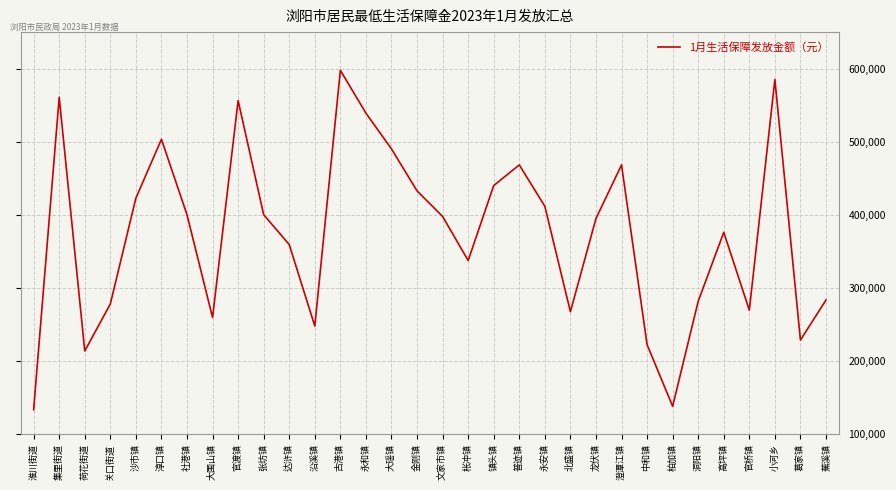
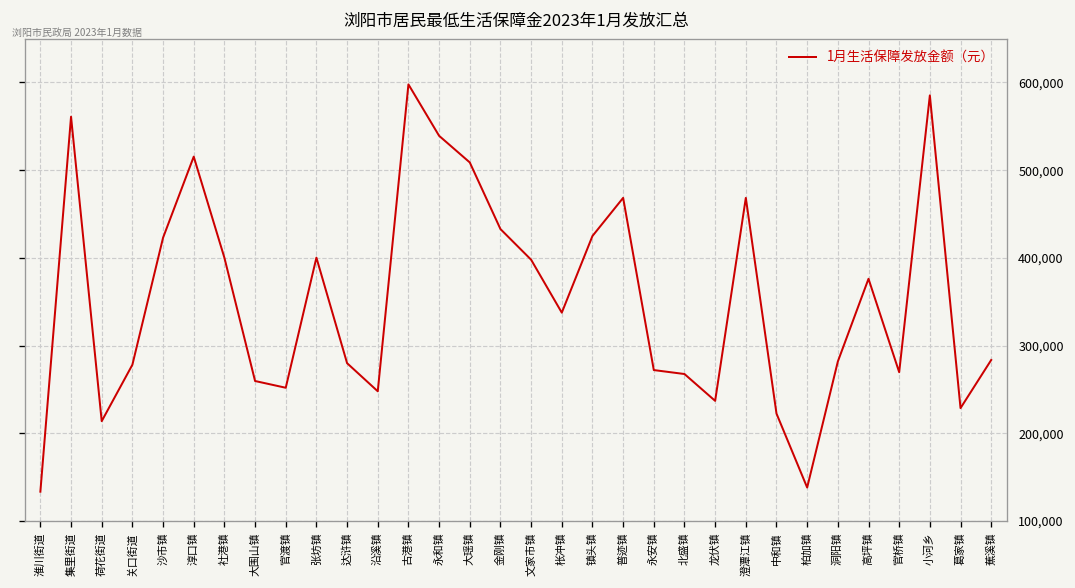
淳口镇: 500,000 -> 520,000
官渡镇: 560,000 -> 250,000
达浒镇: 360,000 -> 280,000
大瑶镇: 490,000 -> 510,000
镇头镇: 440,000 -> 420,000
永安镇: 410,000 -> 270,000
龙伏镇: 400,000 -> 240,000
